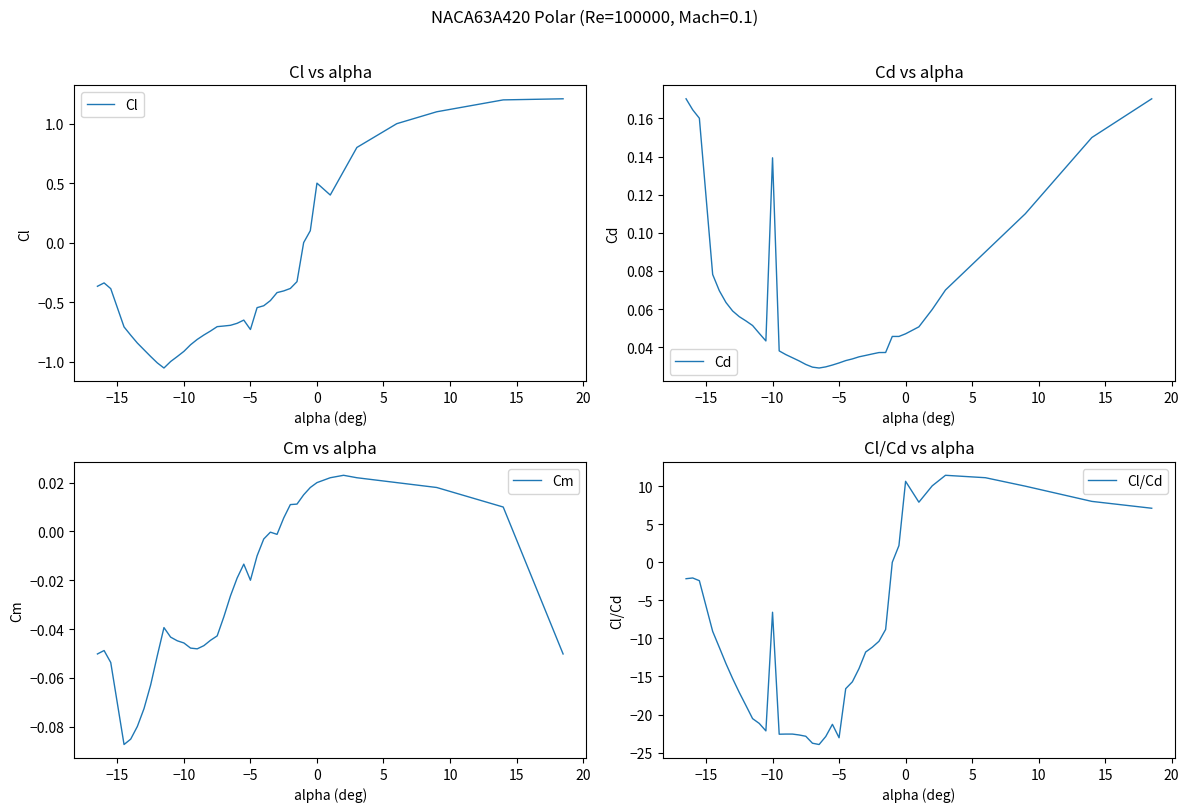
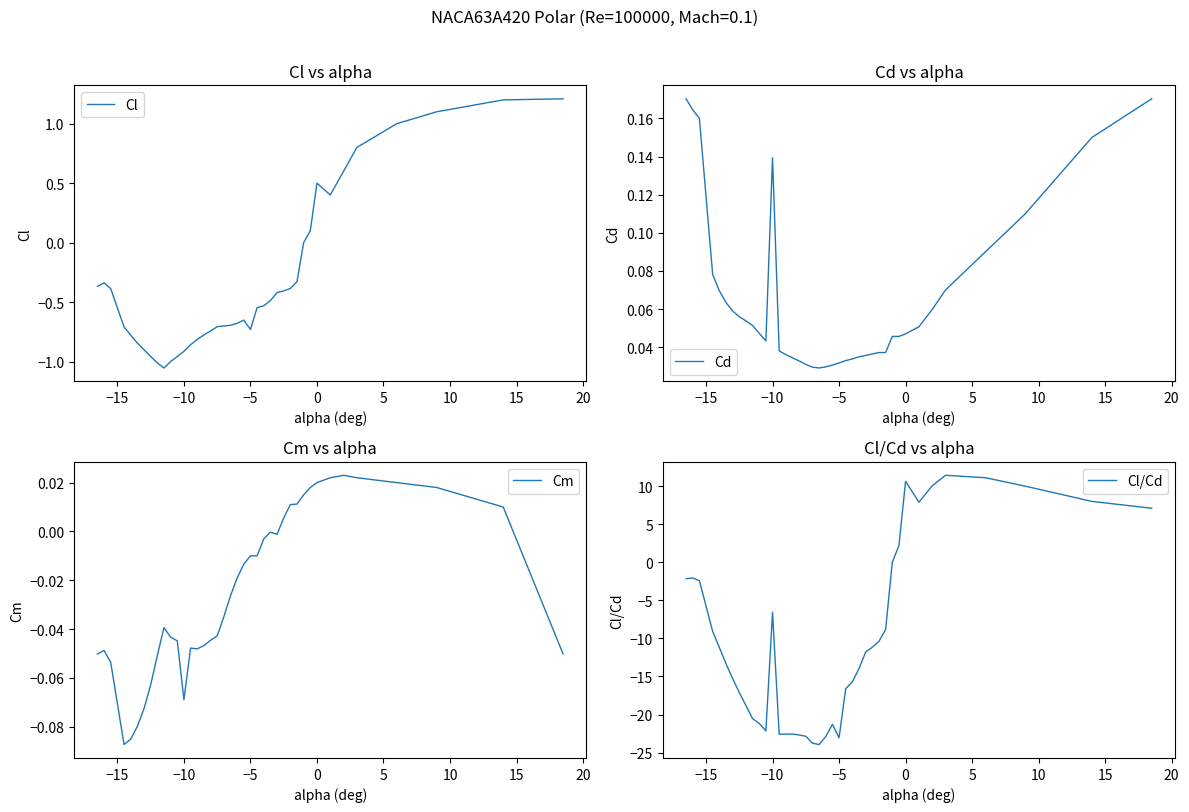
Cm vs alpha, −10: -0.046 -> -0.069
Cm vs alpha, −5: -0.02 -> -0.01
